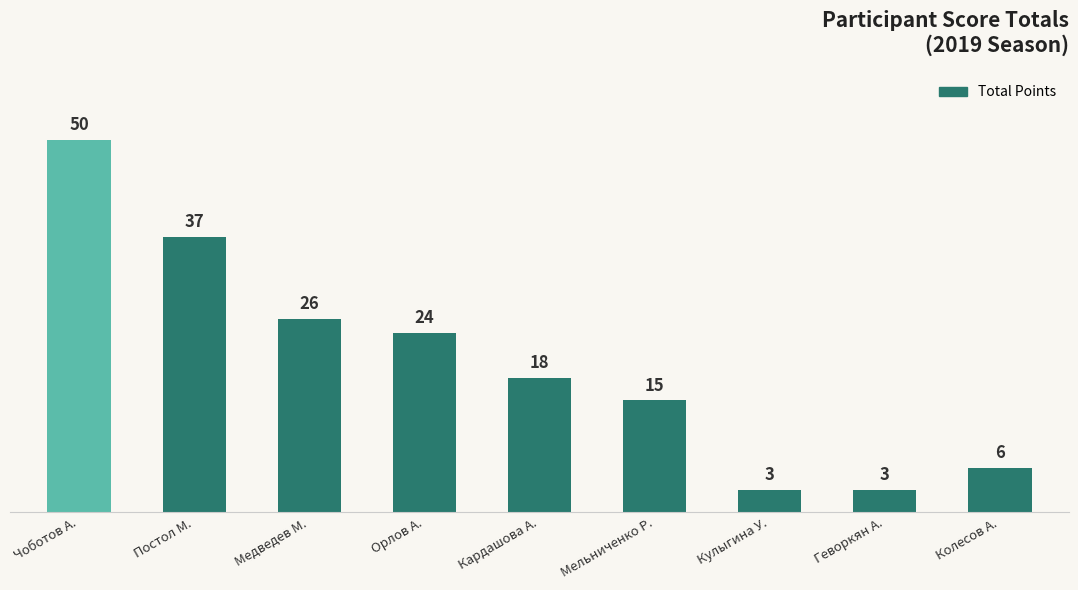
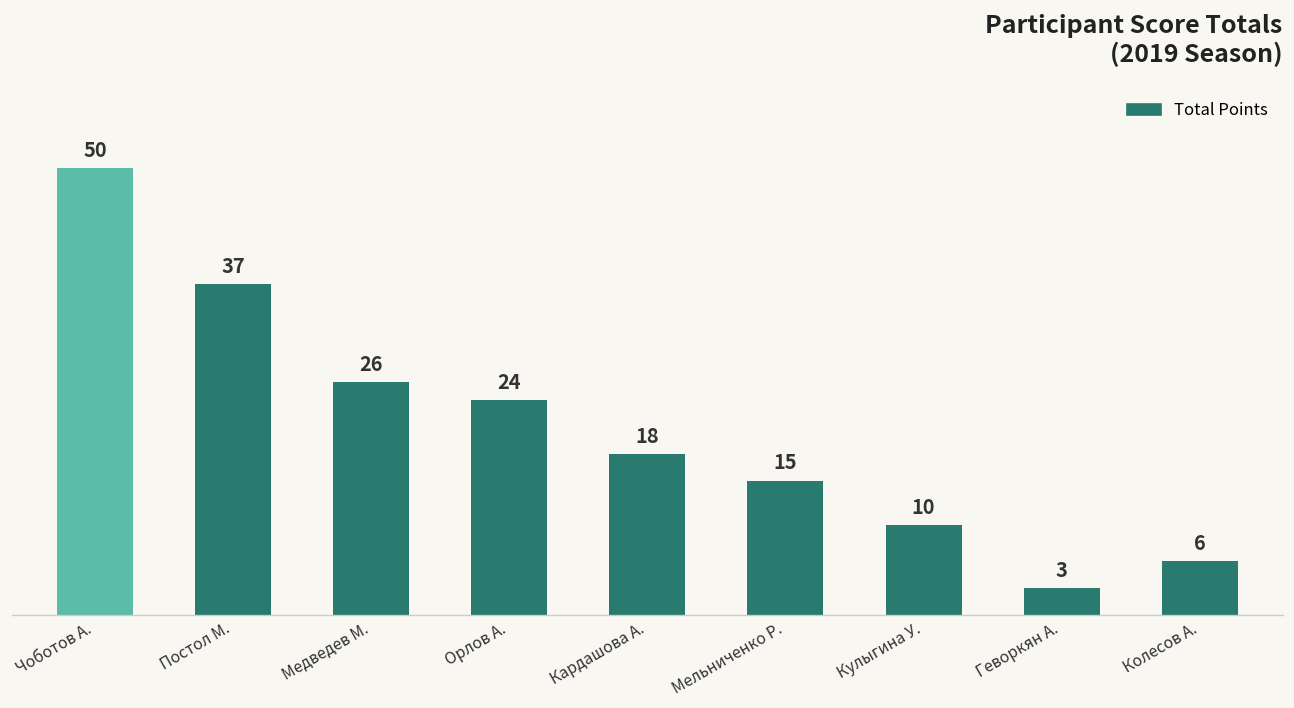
Кулыгина У.: 3 -> 10
